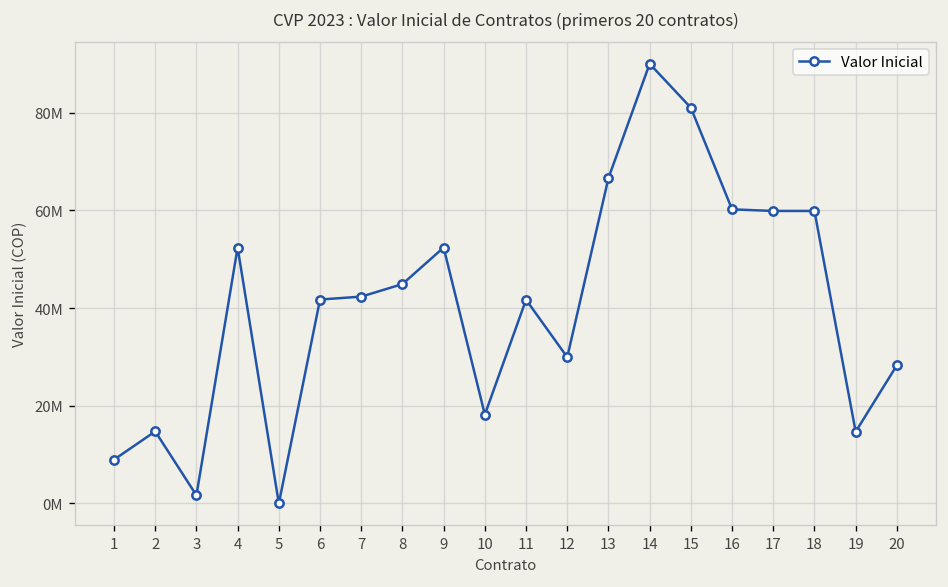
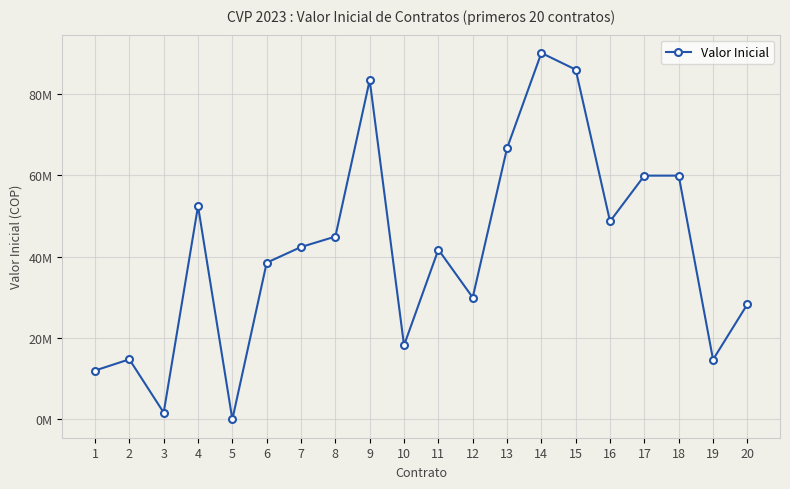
1: 9000000 -> 12000000
6: 42000000 -> 38000000
9: 52000000 -> 83000000
15: 81000000 -> 86000000
16: 60000000 -> 49000000
